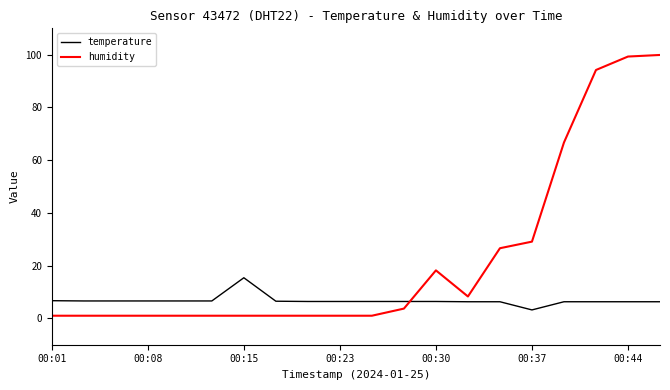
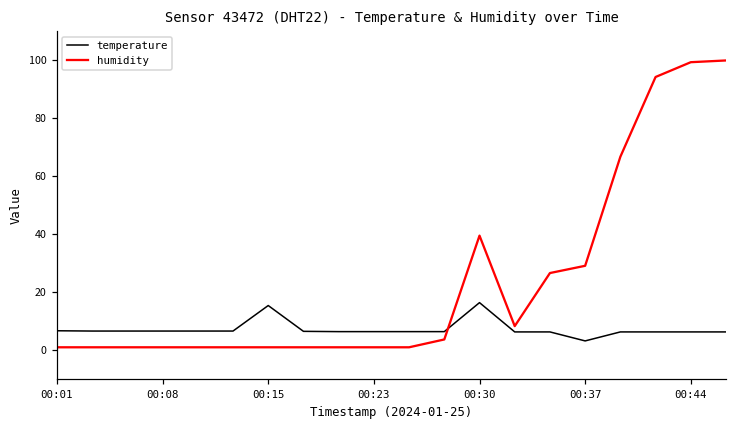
temperature, 00:30: 6 -> 16
humidity, 00:30: 18 -> 40
